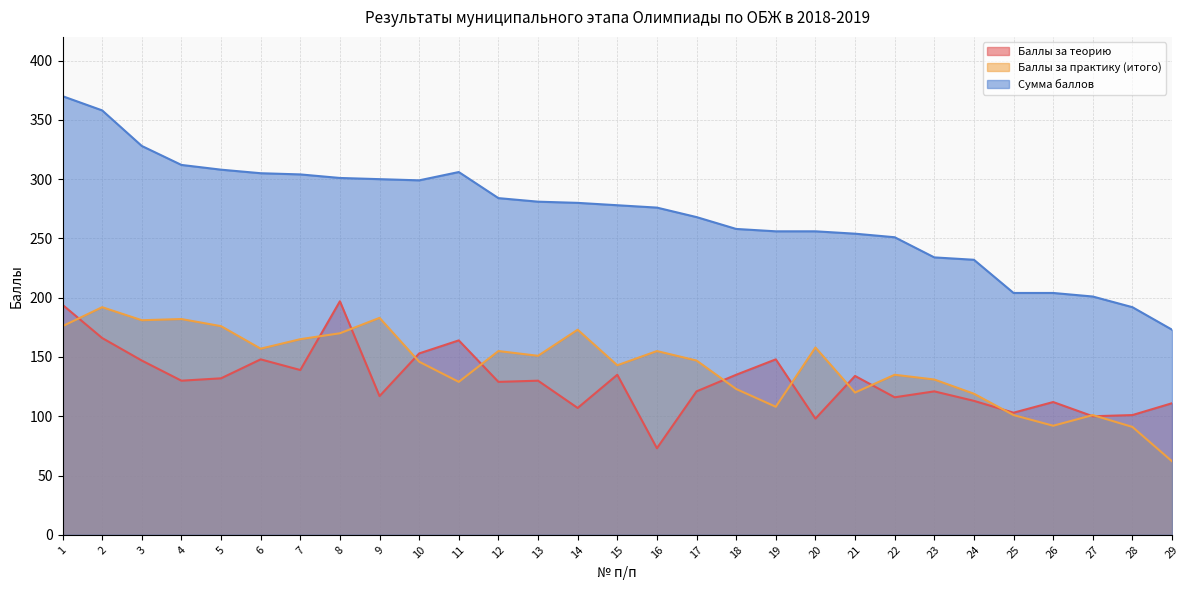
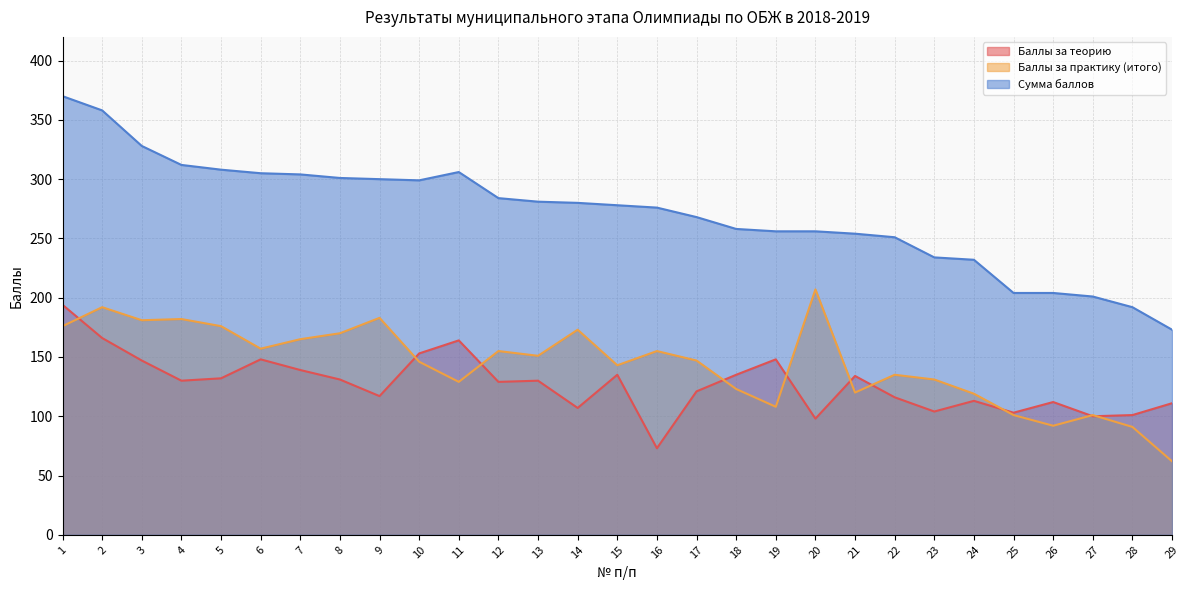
Баллы за теорию, 8: 197 -> 131
Баллы за практику (итого), 20: 158 -> 207
Баллы за теорию, 23: 121 -> 104
